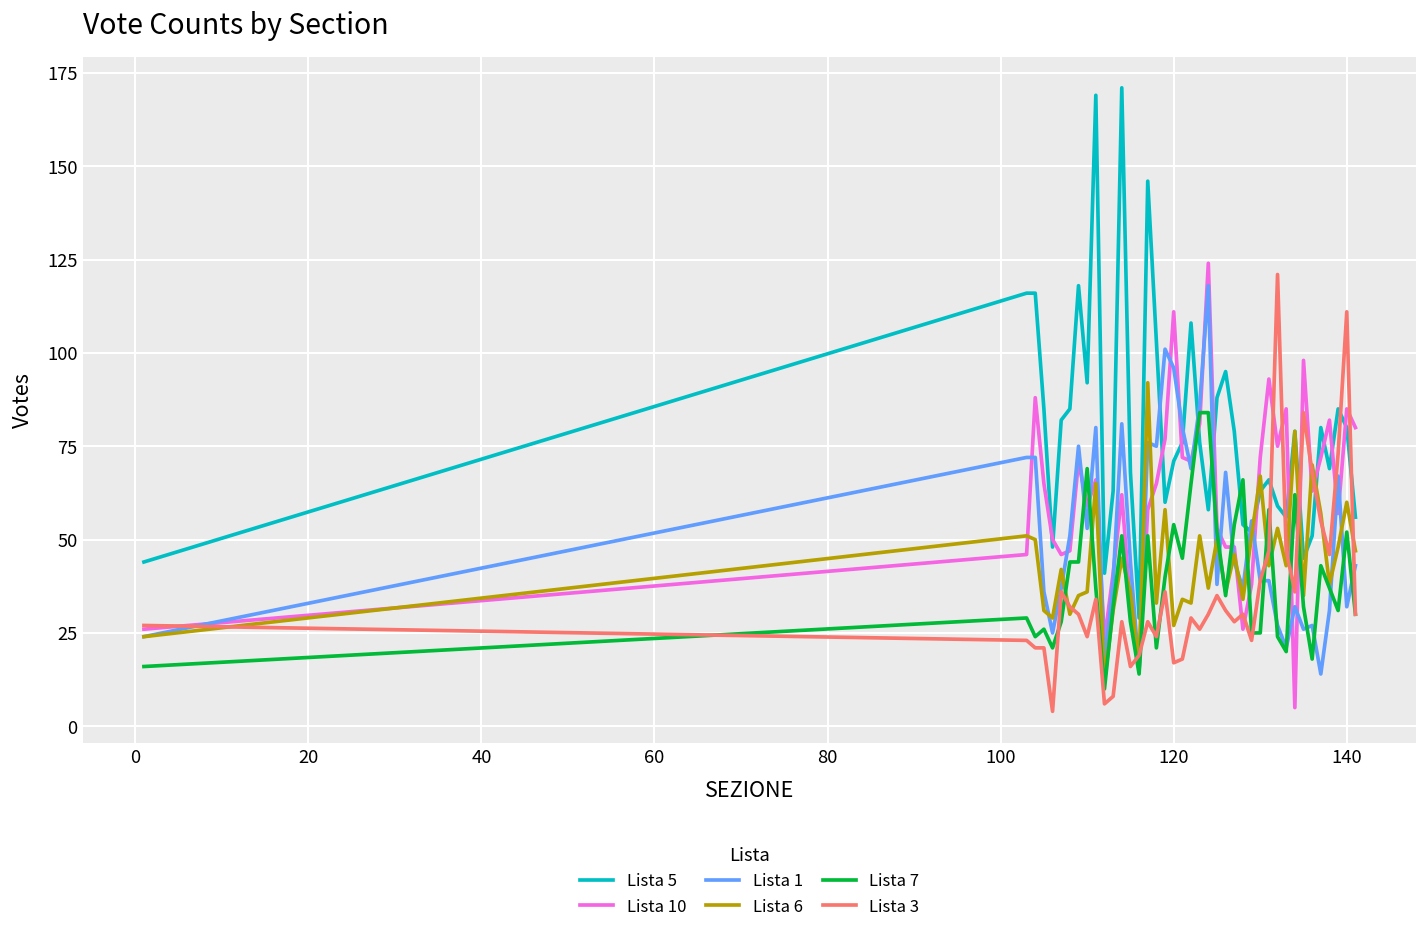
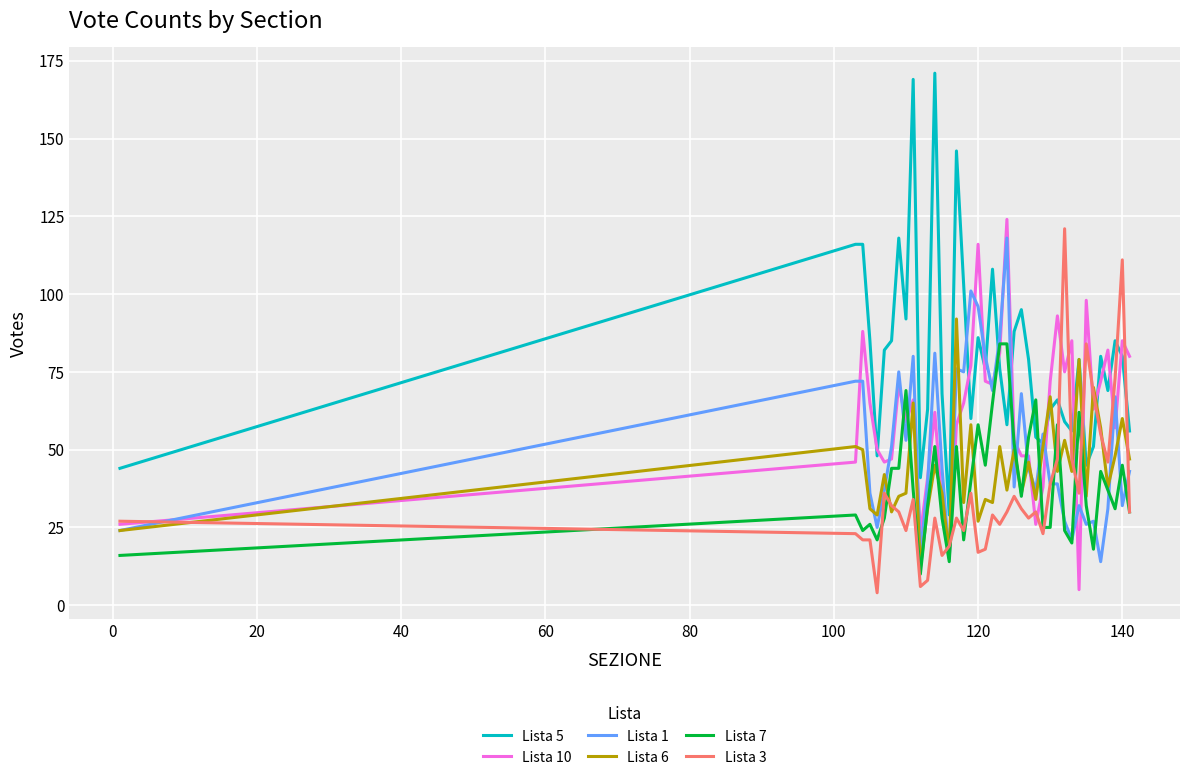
Lista 5, 120: 71 -> 86
Lista 10, 120: 111 -> 116
Lista 7, 120: 54 -> 58
Lista 7, 140: 52 -> 45
